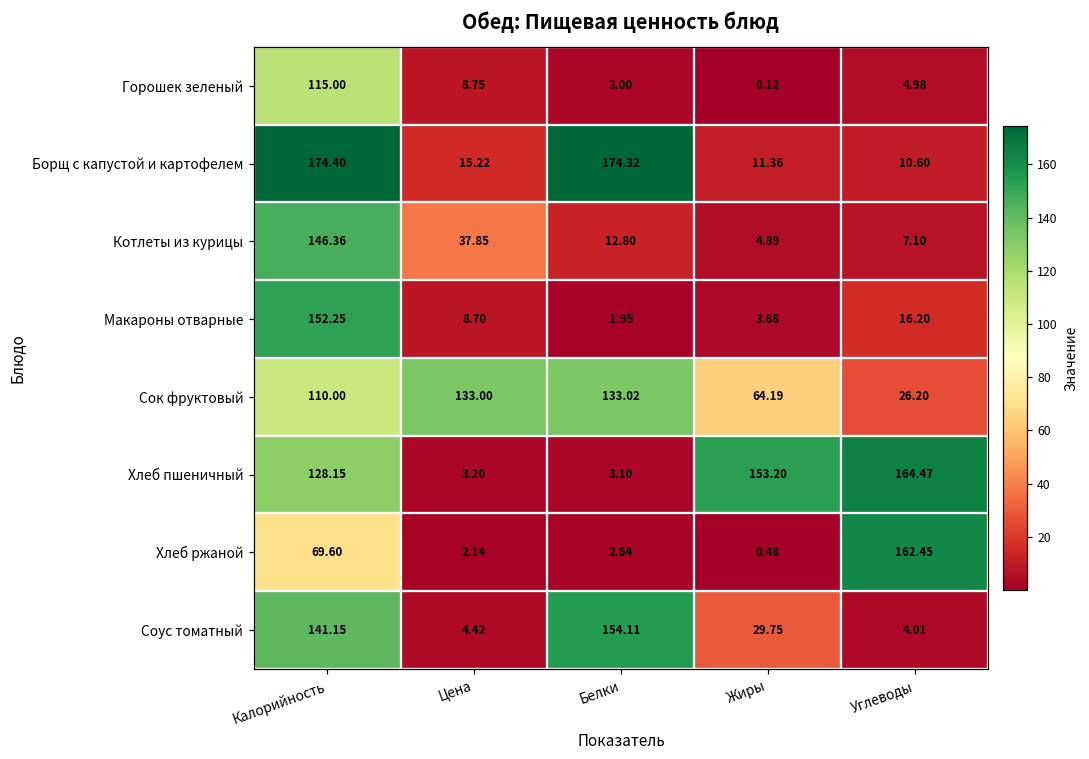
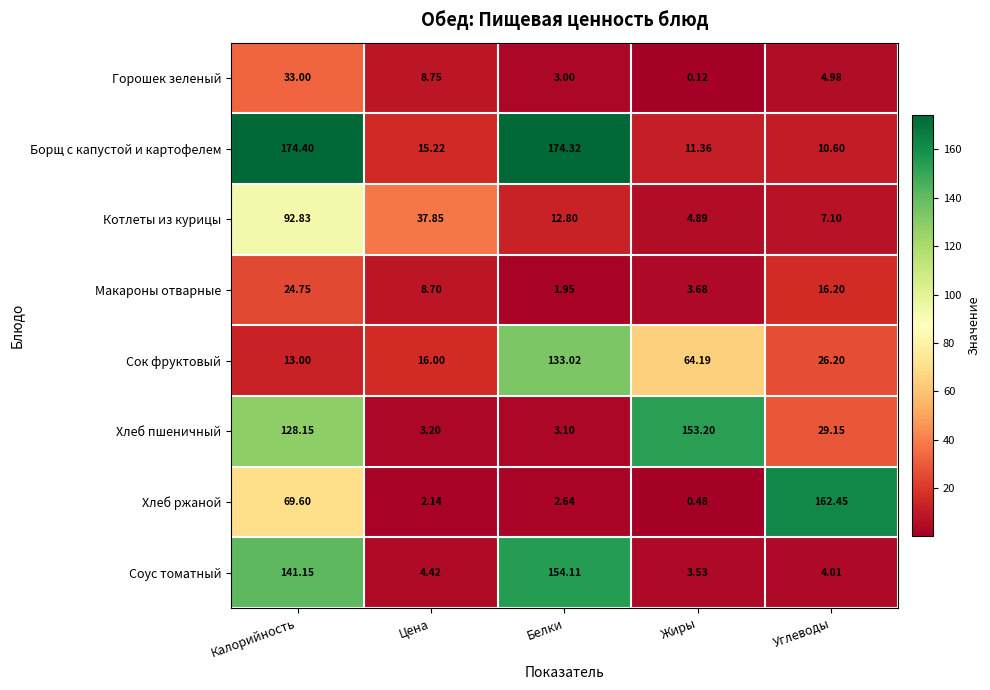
Горошек зеленый, Калорийность: 115.00 -> 33.00
Котлеты из курицы, Калорийность: 146.36 -> 92.83
Макароны отварные, Калорийность: 152.25 -> 24.75
Сок фруктовый, Калорийность: 110.00 -> 13.00
Сок фруктовый, Цена: 133.00 -> 16.00
Хлеб пшеничный, Углеводы: 164.47 -> 29.15
Соус томатный, Жиры: 29.75 -> 3.53
